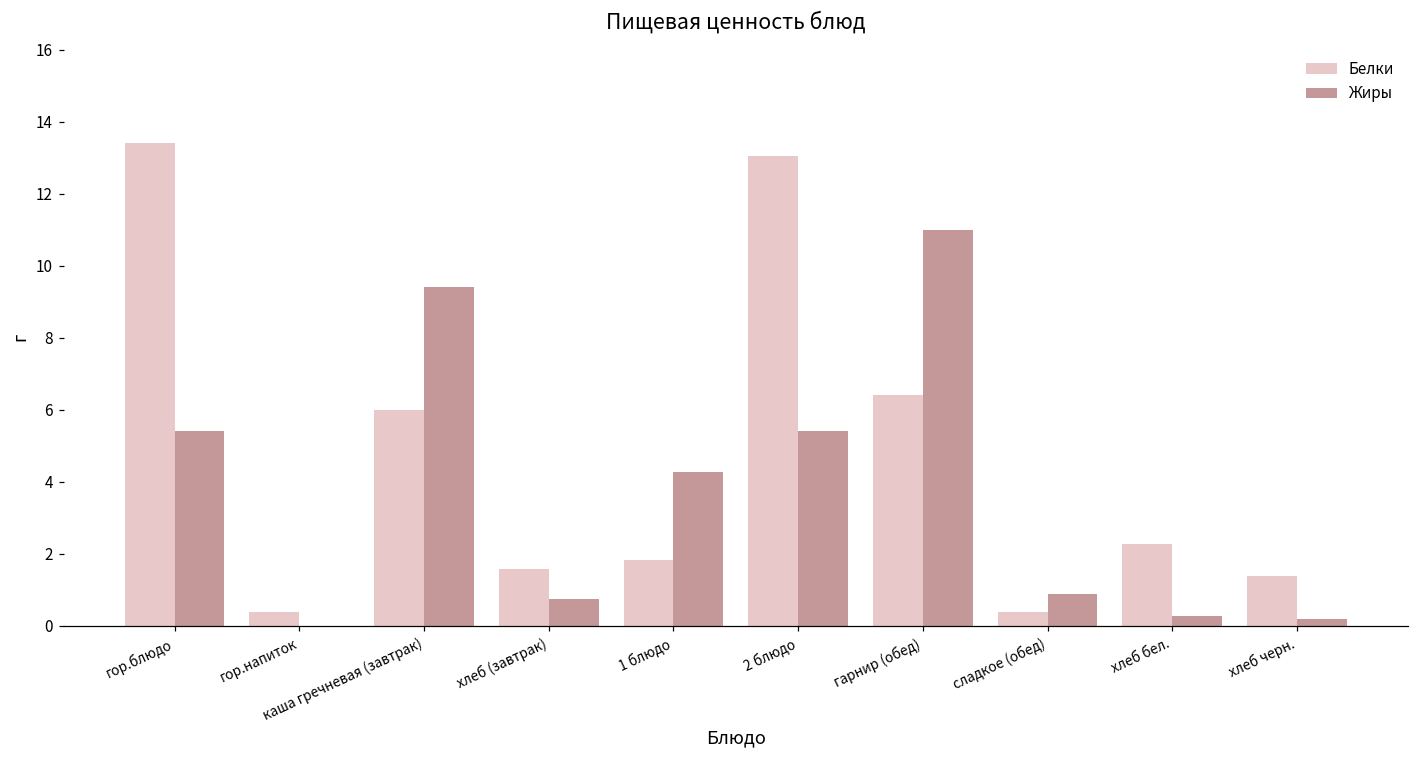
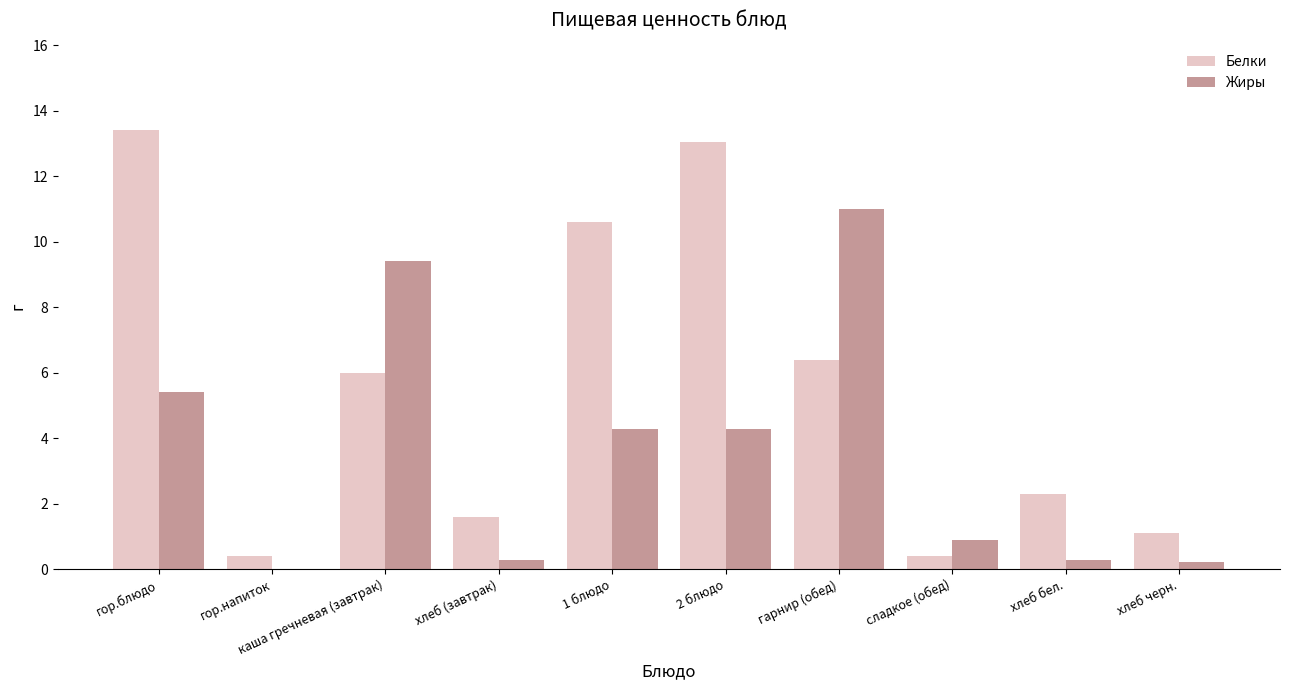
Жиры, хлеб (завтрак): 0.8 -> 0.3
Белки, 1 блюдо: 1.8 -> 10.6
Жиры, 2 блюдо: 5.4 -> 4.3
Белки, хлеб черн.: 1.4 -> 1.1
